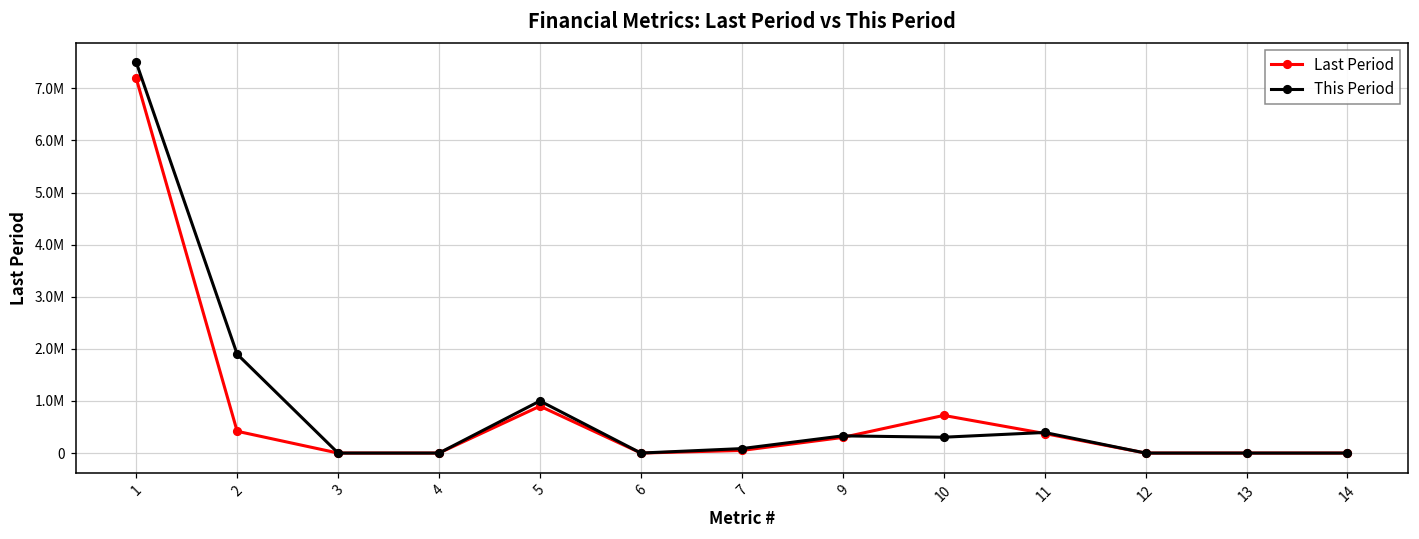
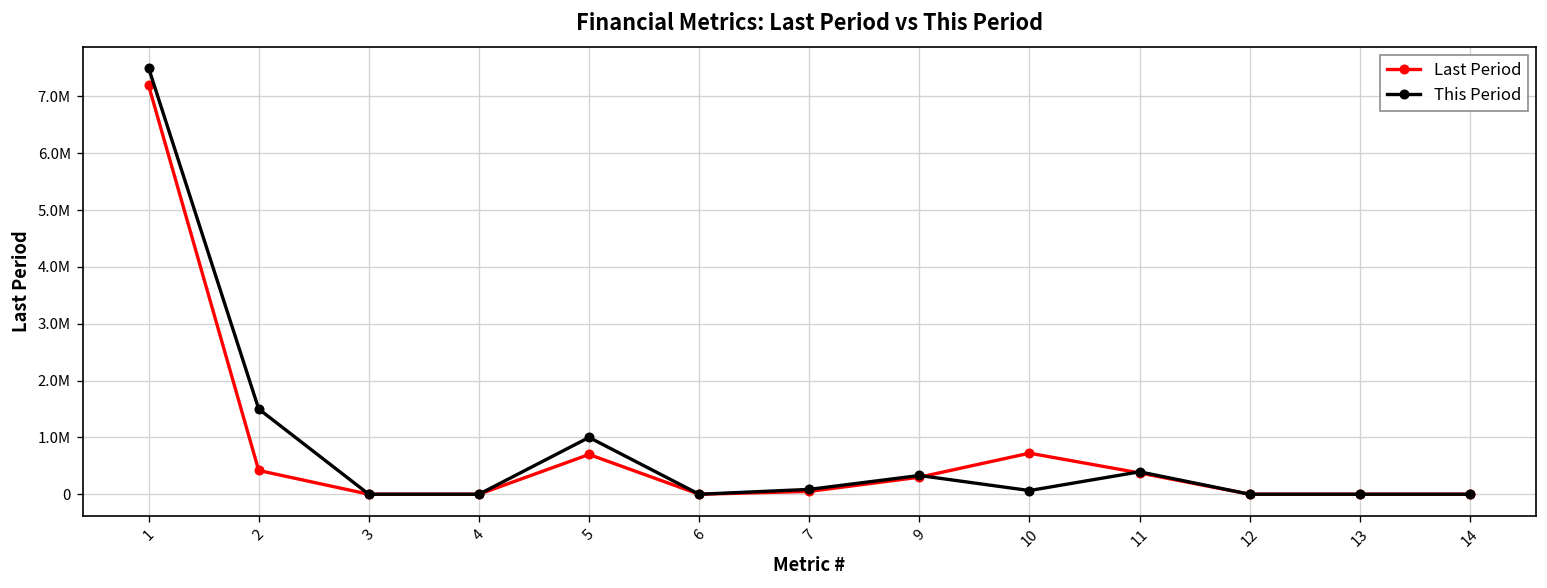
This Period, 2: 1900000 -> 1500000
Last Period, 5: 900000 -> 700000
This Period, 10: 300000 -> 100000
